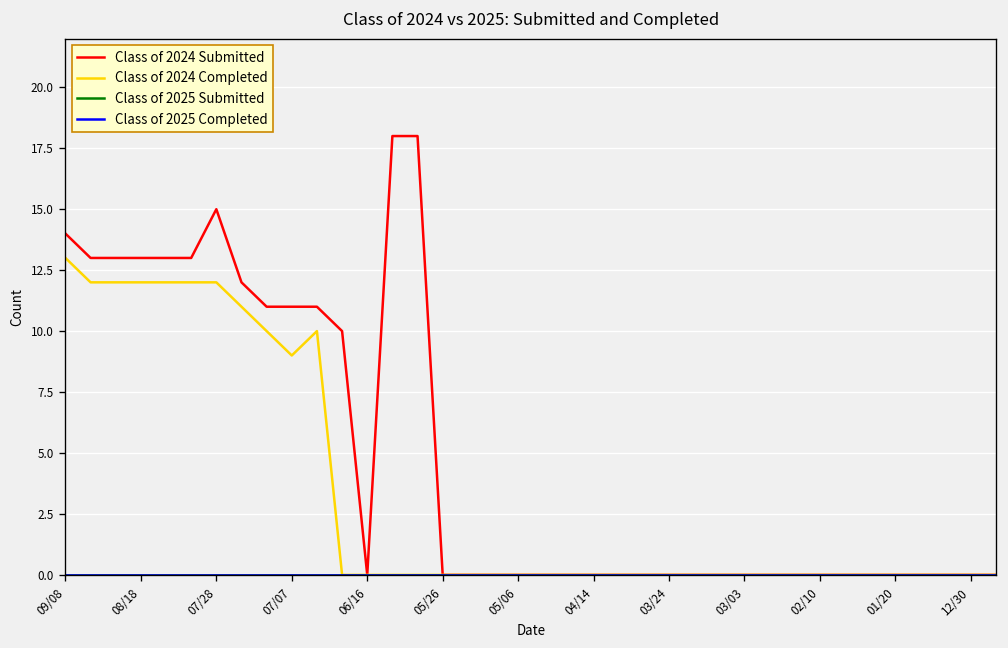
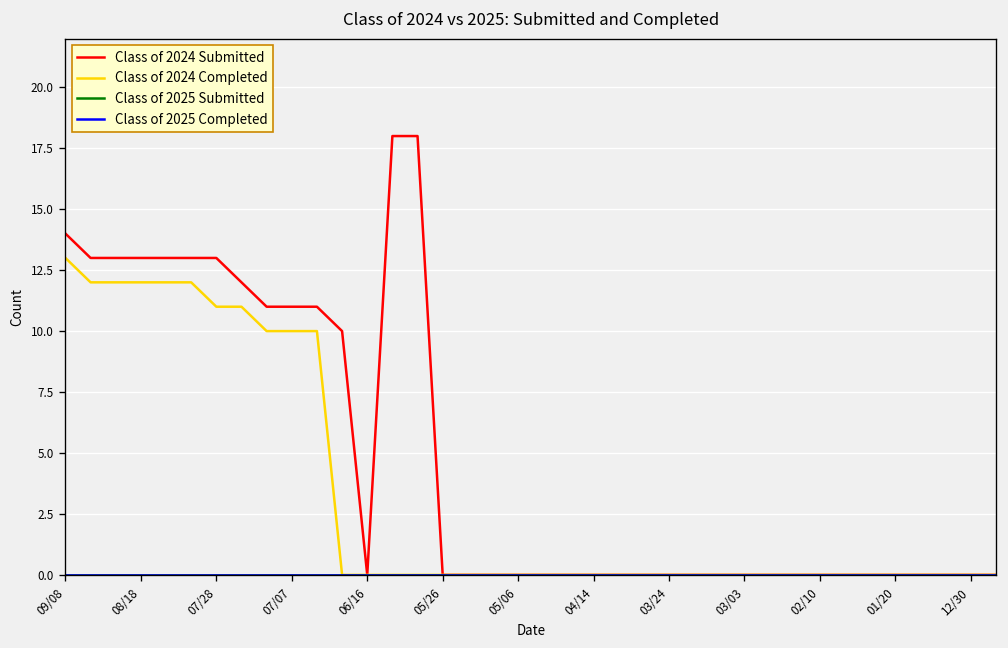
Class of 2024 Submitted, 07/28: 15 -> 13
Class of 2024 Completed, 07/28: 12 -> 11
Class of 2024 Completed, 07/07: 9 -> 10
